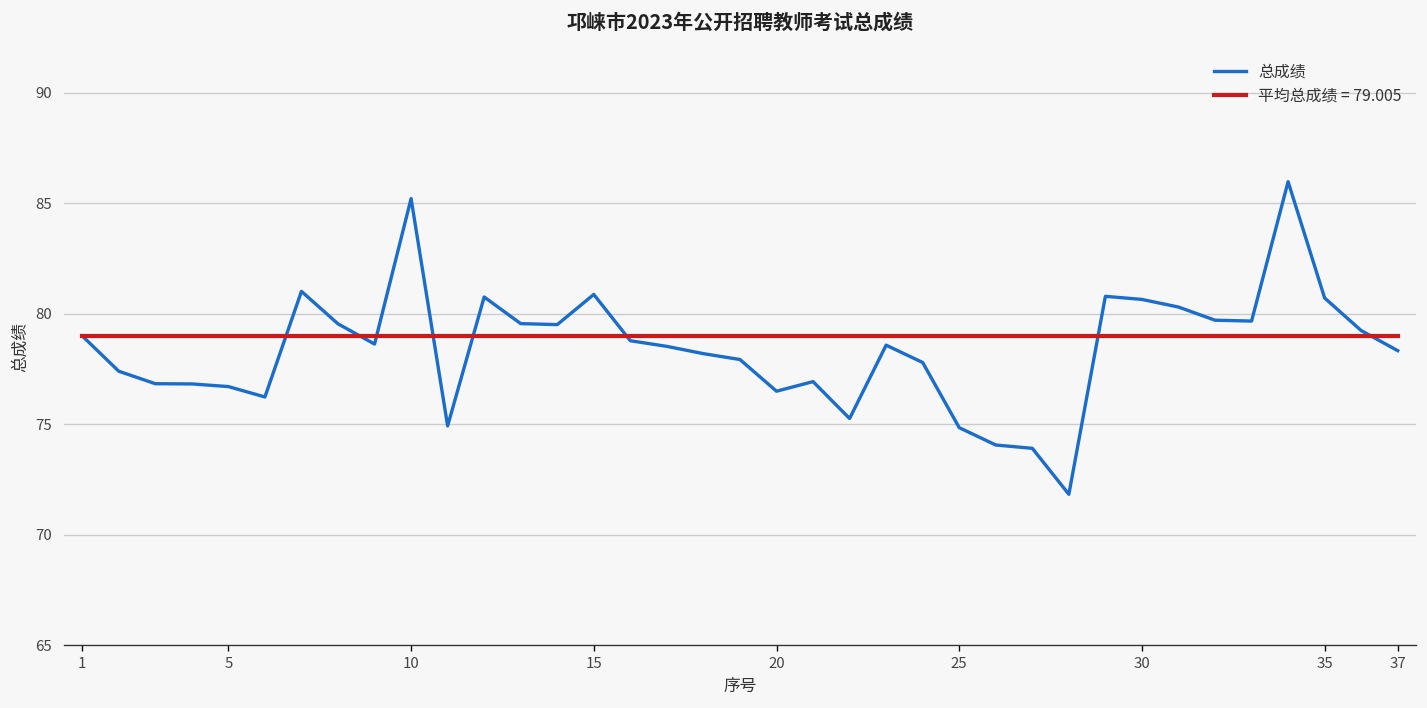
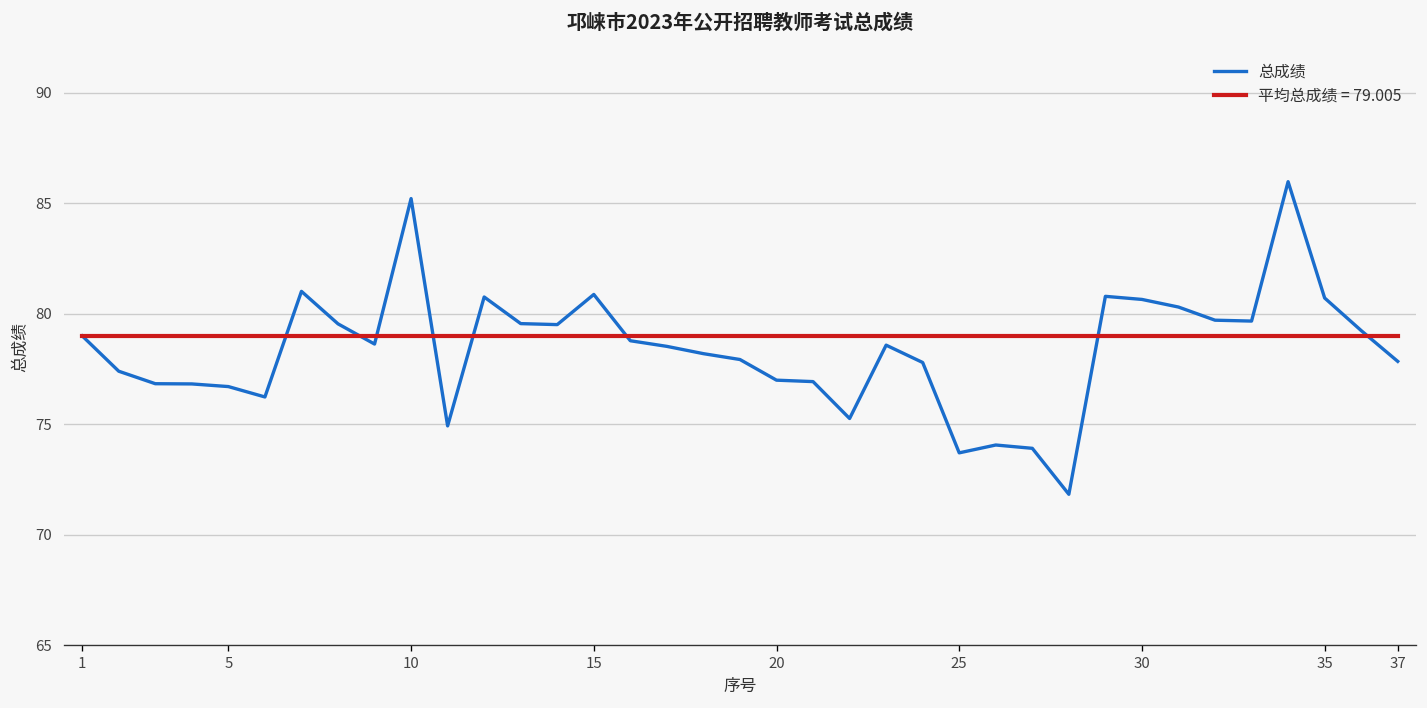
总成绩, 20: 76.5 -> 77.0
总成绩, 25: 74.9 -> 73.7
总成绩, 37: 78.3 -> 77.9
